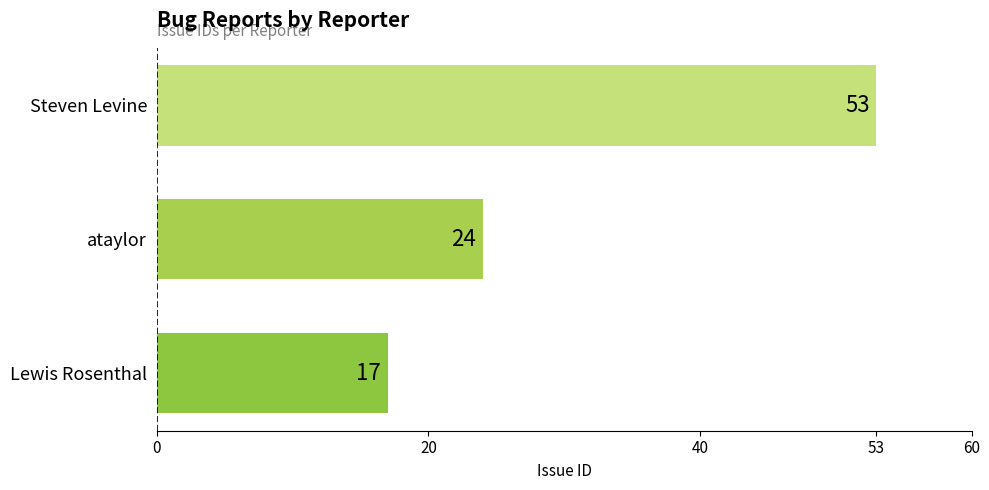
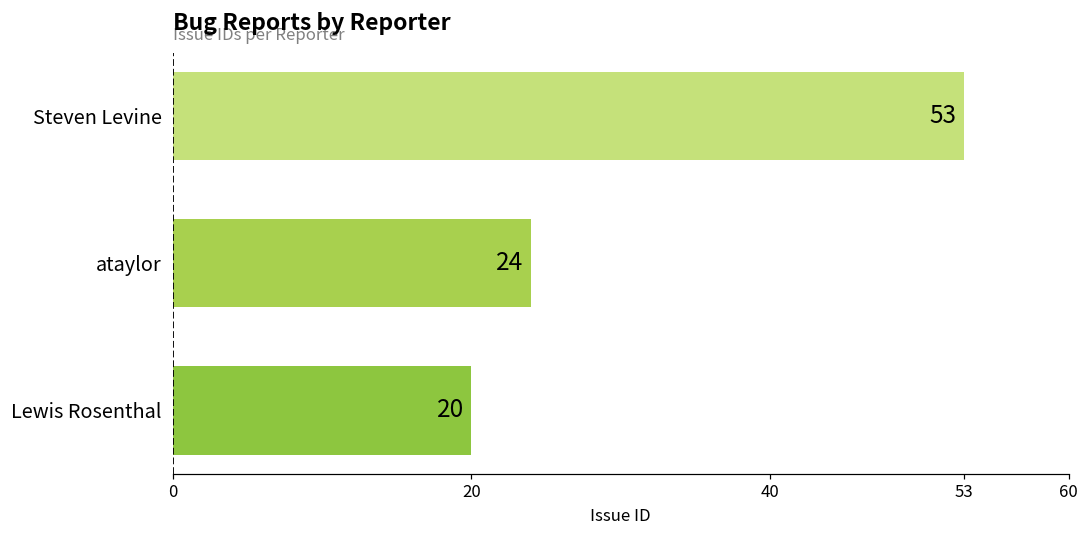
Lewis Rosenthal: 17 -> 20
